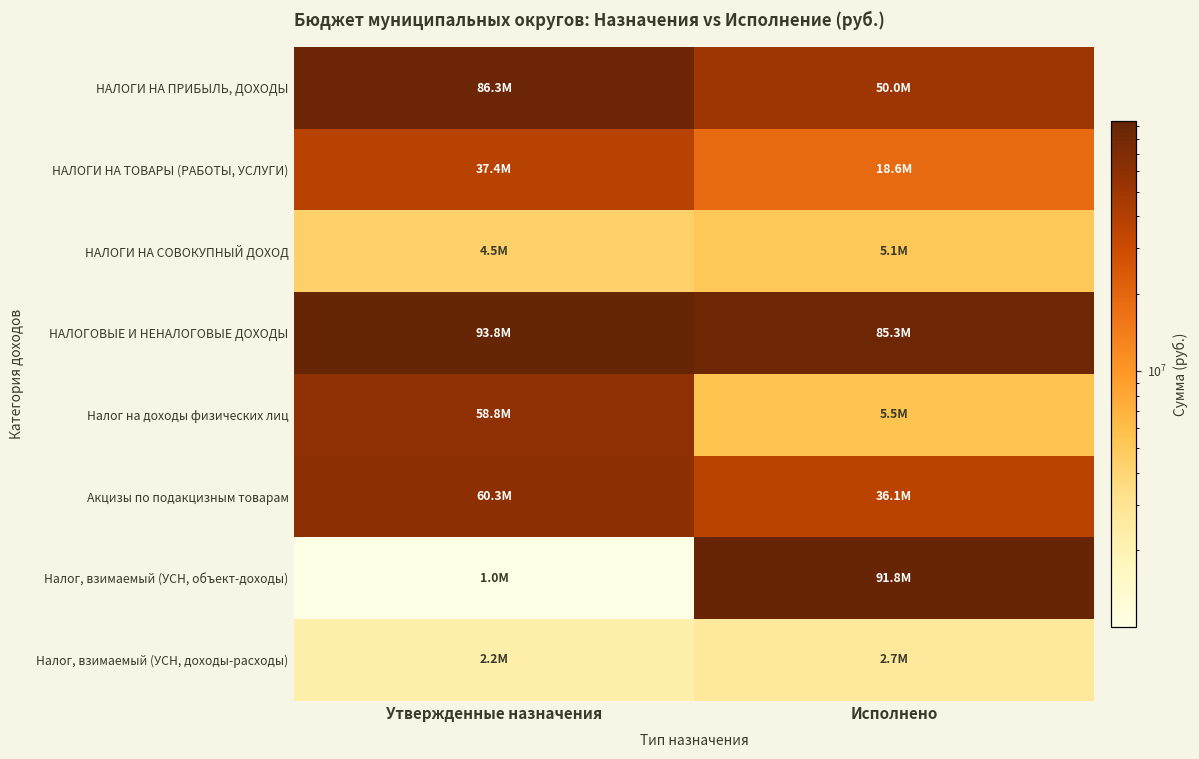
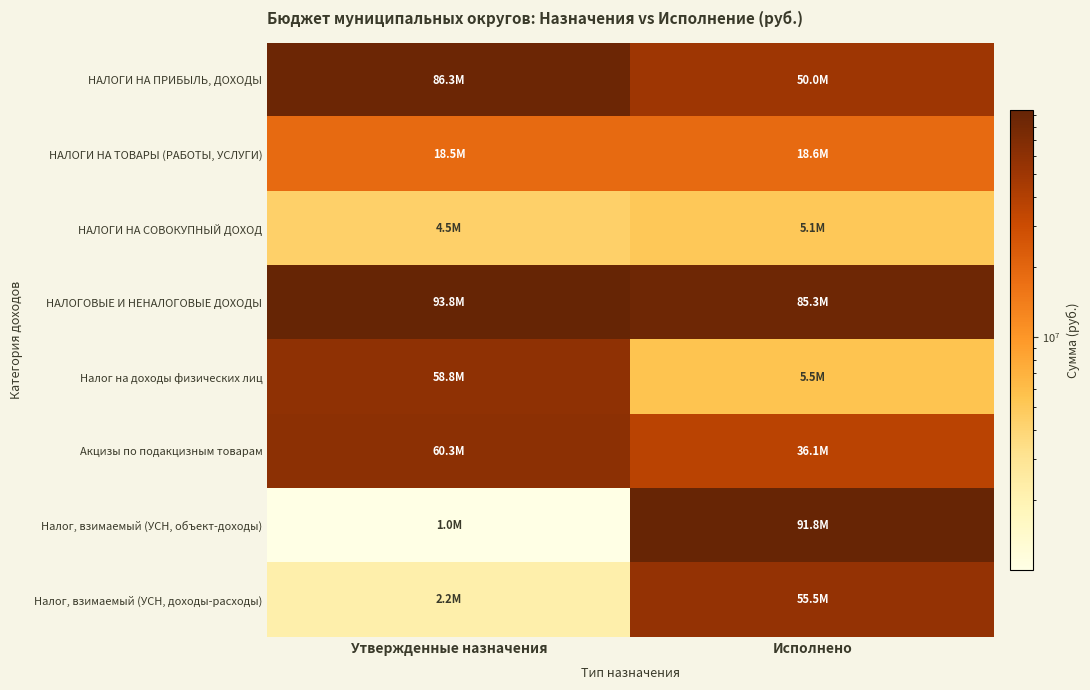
НАЛОГИ НА ТОВАРЫ (РАБОТЫ, УСЛУГИ), Утвержденные назначения: 37.4M -> 18.5M
Налог, взимаемый (УСН, доходы-расходы), Исполнено: 2.7M -> 55.5M
